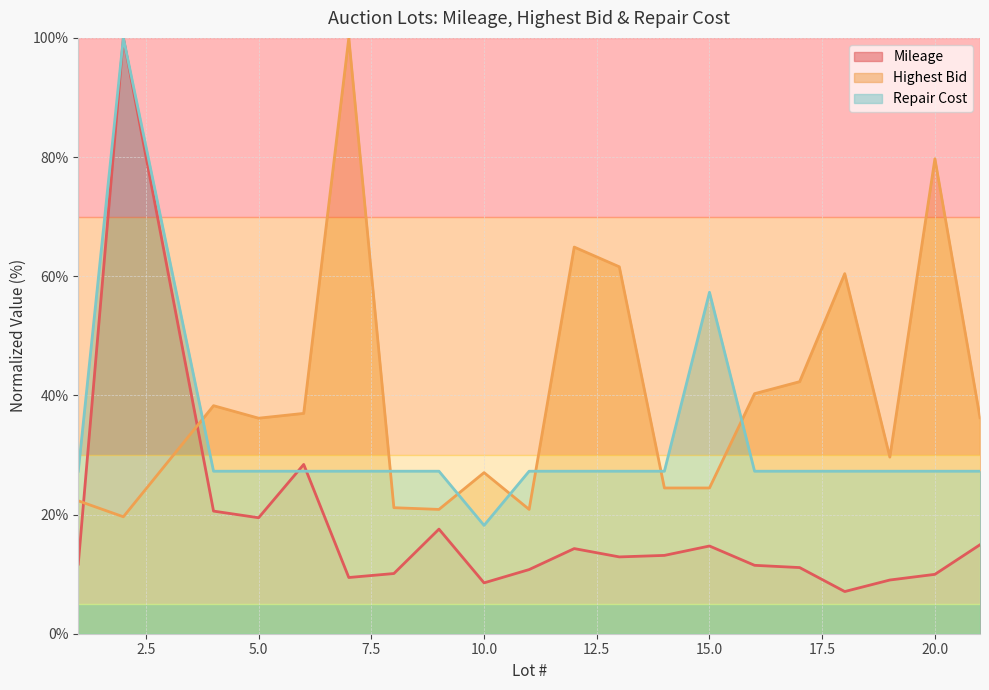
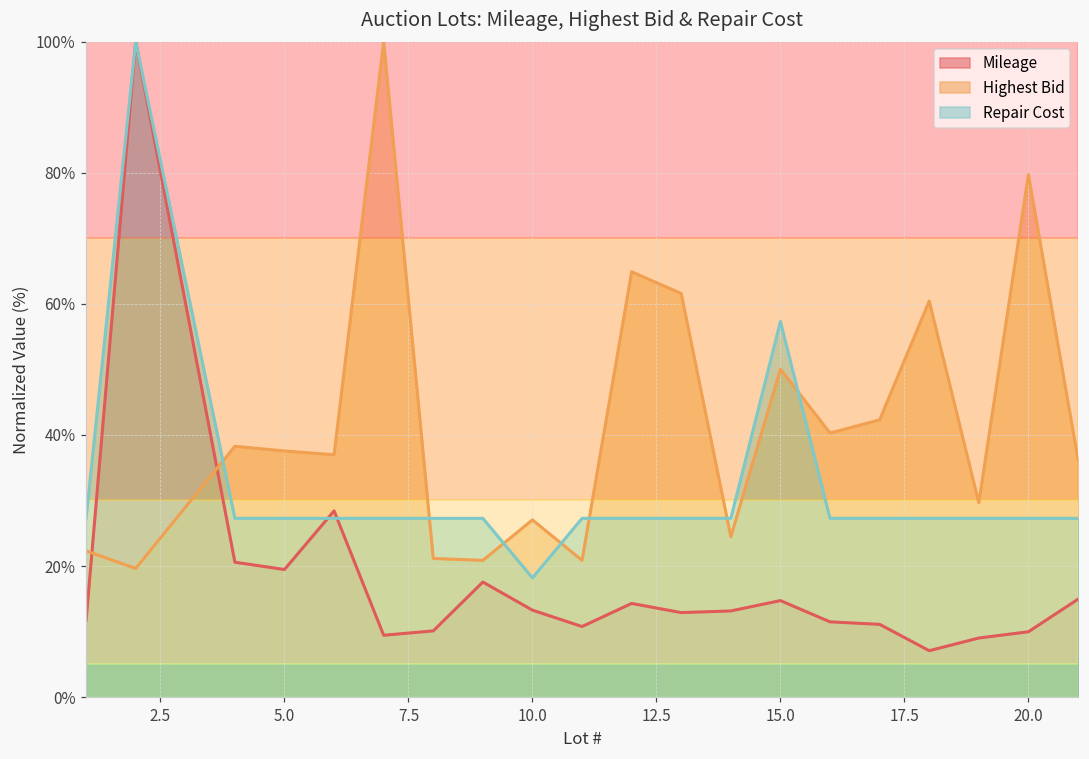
Highest Bid, 5.0: 36% -> 38%
Mileage, 10.0: 9% -> 13%
Highest Bid, 15.0: 24% -> 50%
